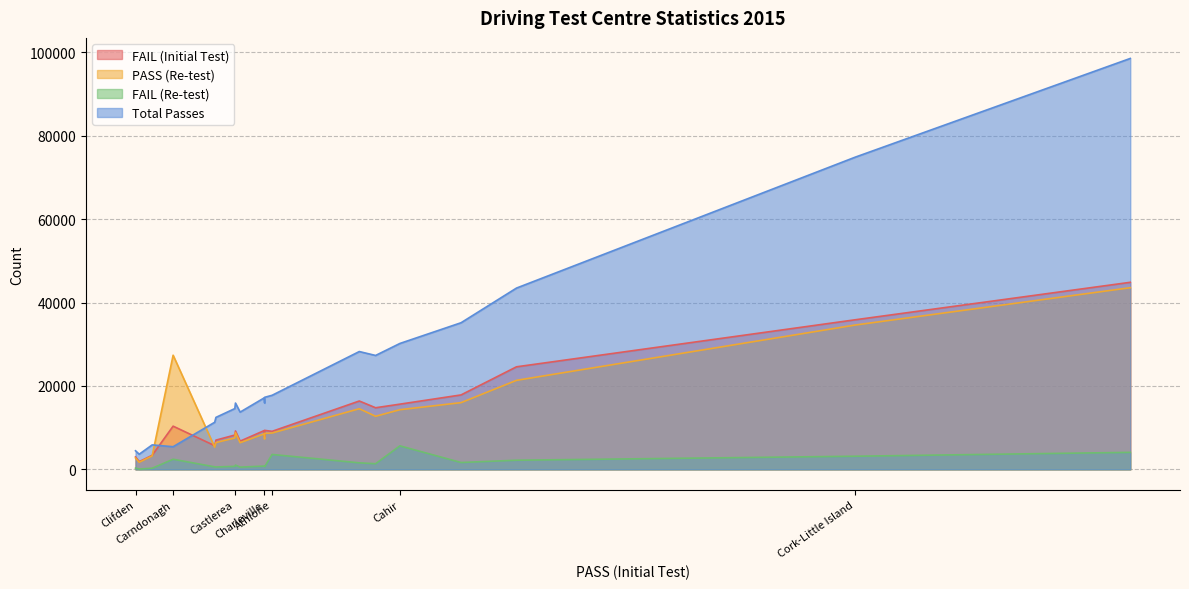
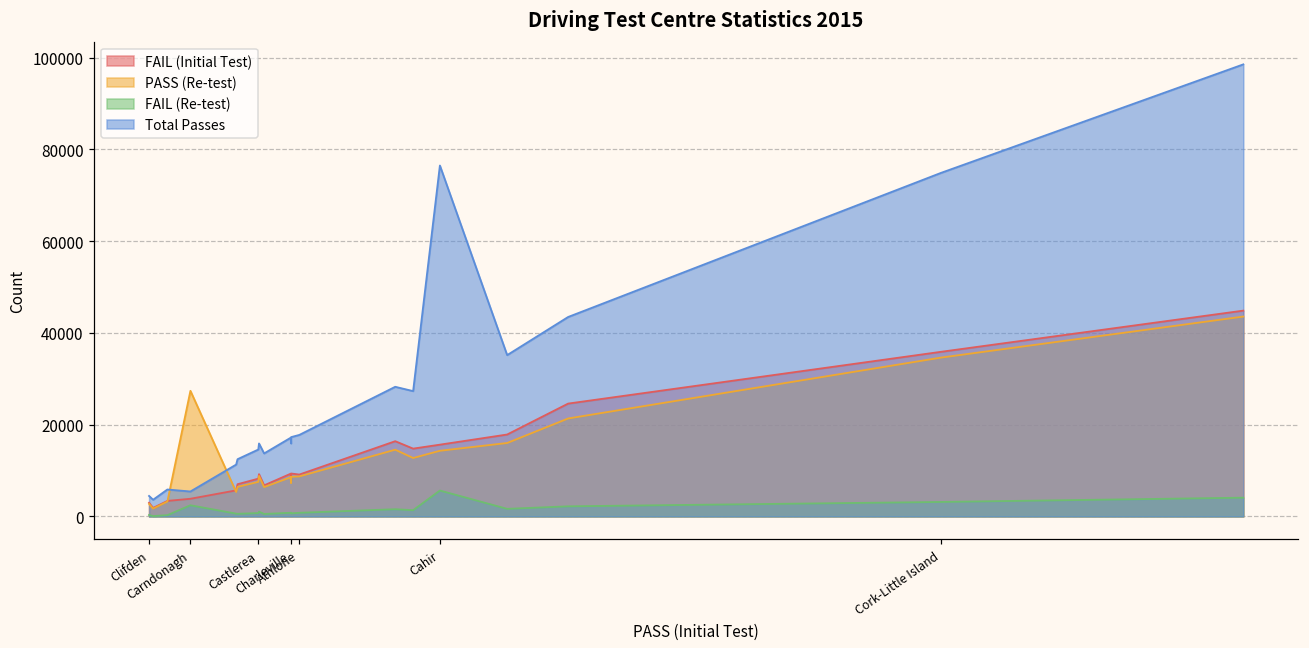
FAIL (Initial Test), Carndonagh: 10000 -> 4000
FAIL (Re-test), Athlone: 4000 -> 1000
Total Passes, Cahir: 30000 -> 76000
